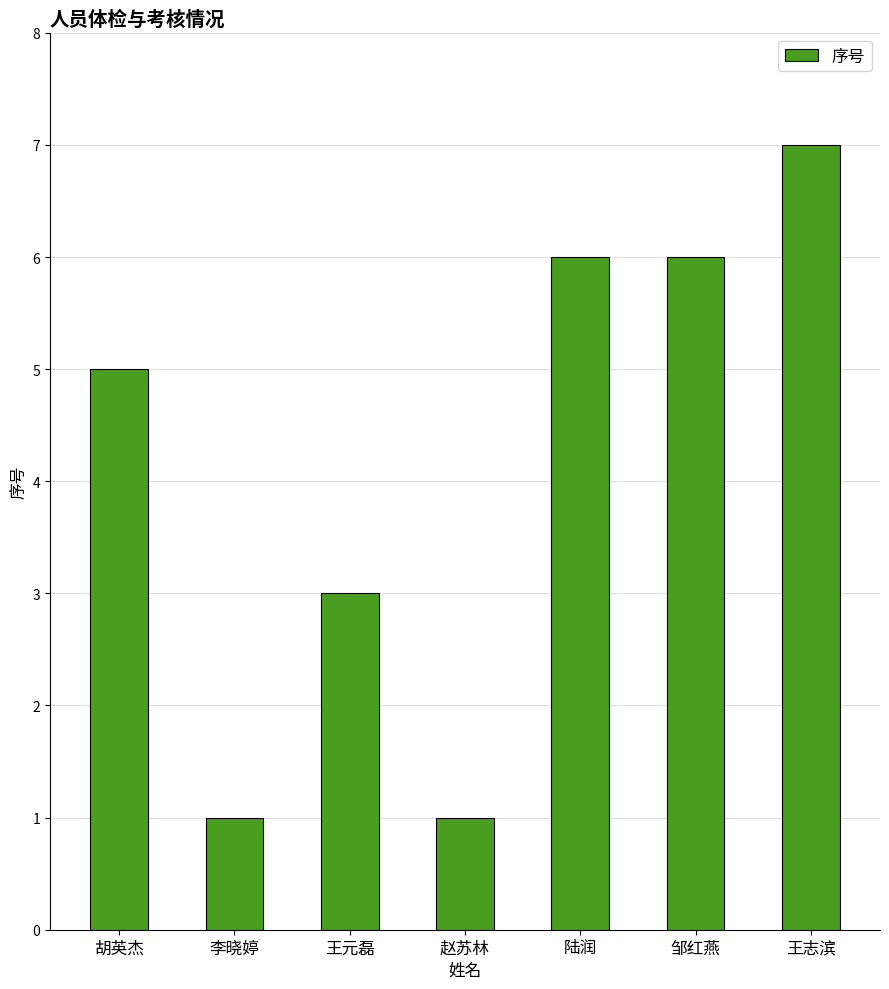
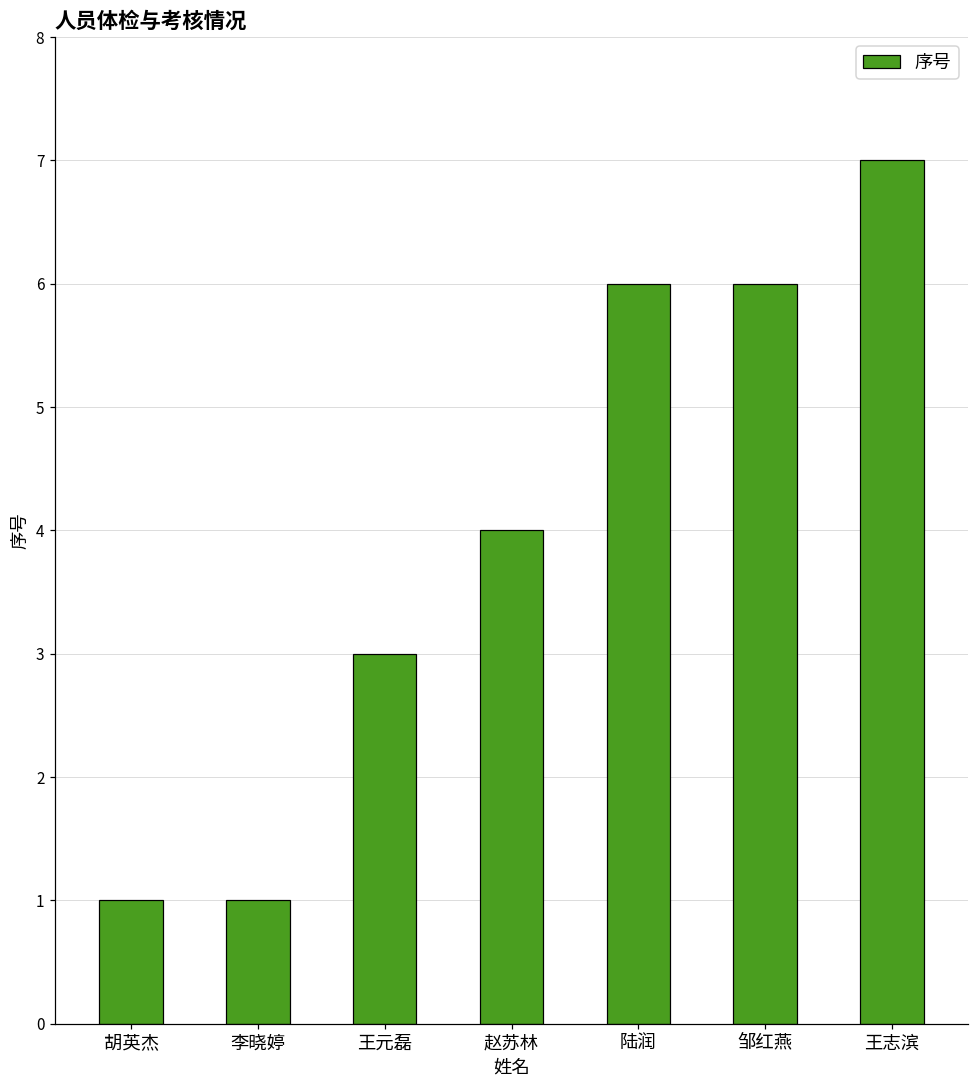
胡英杰: 5 -> 1
赵苏林: 1 -> 4
